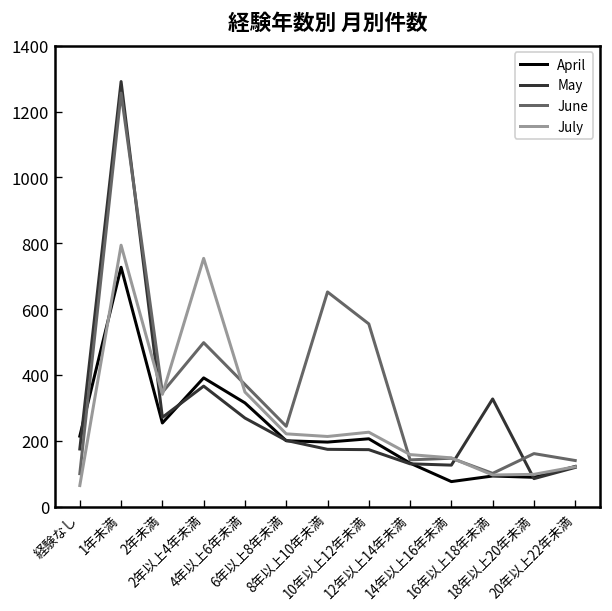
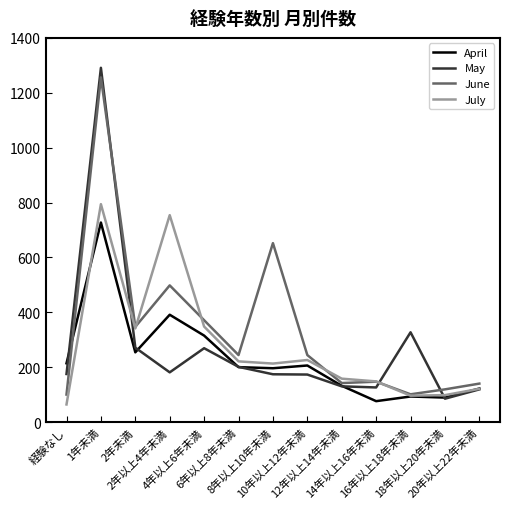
May, 2年以上4年未満: 370 -> 180
June, 10年以上12年未満: 560 -> 240
June, 18年以上20年未満: 160 -> 120
